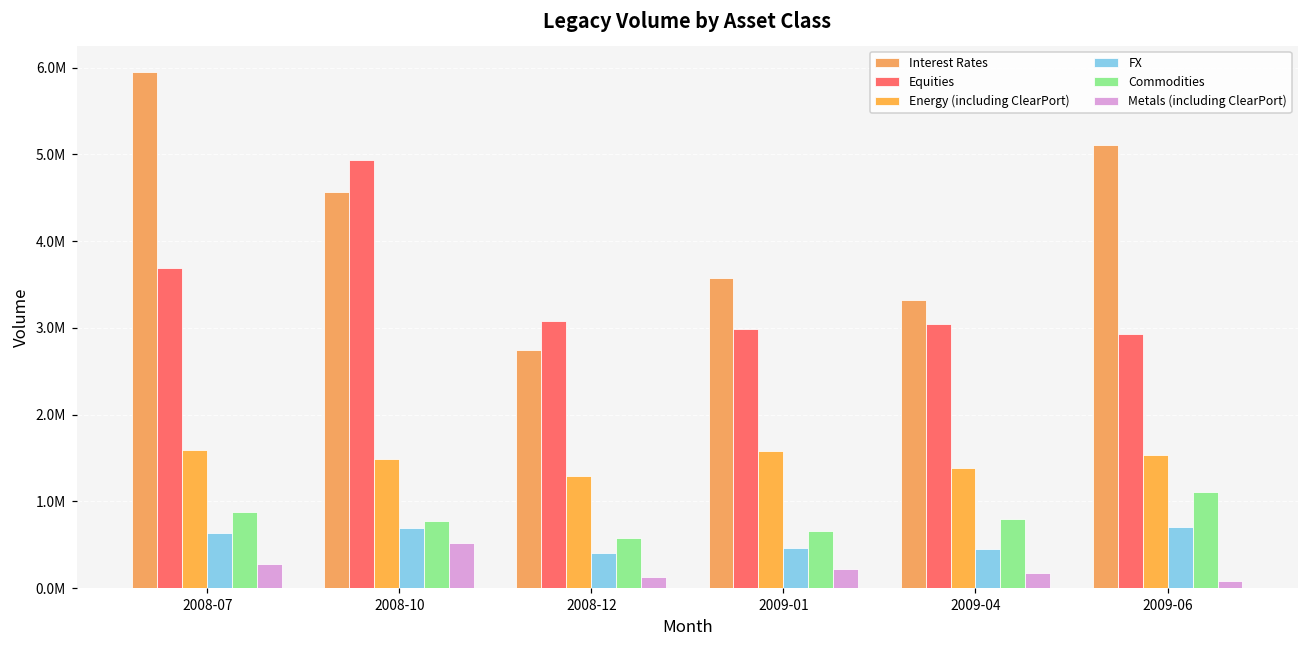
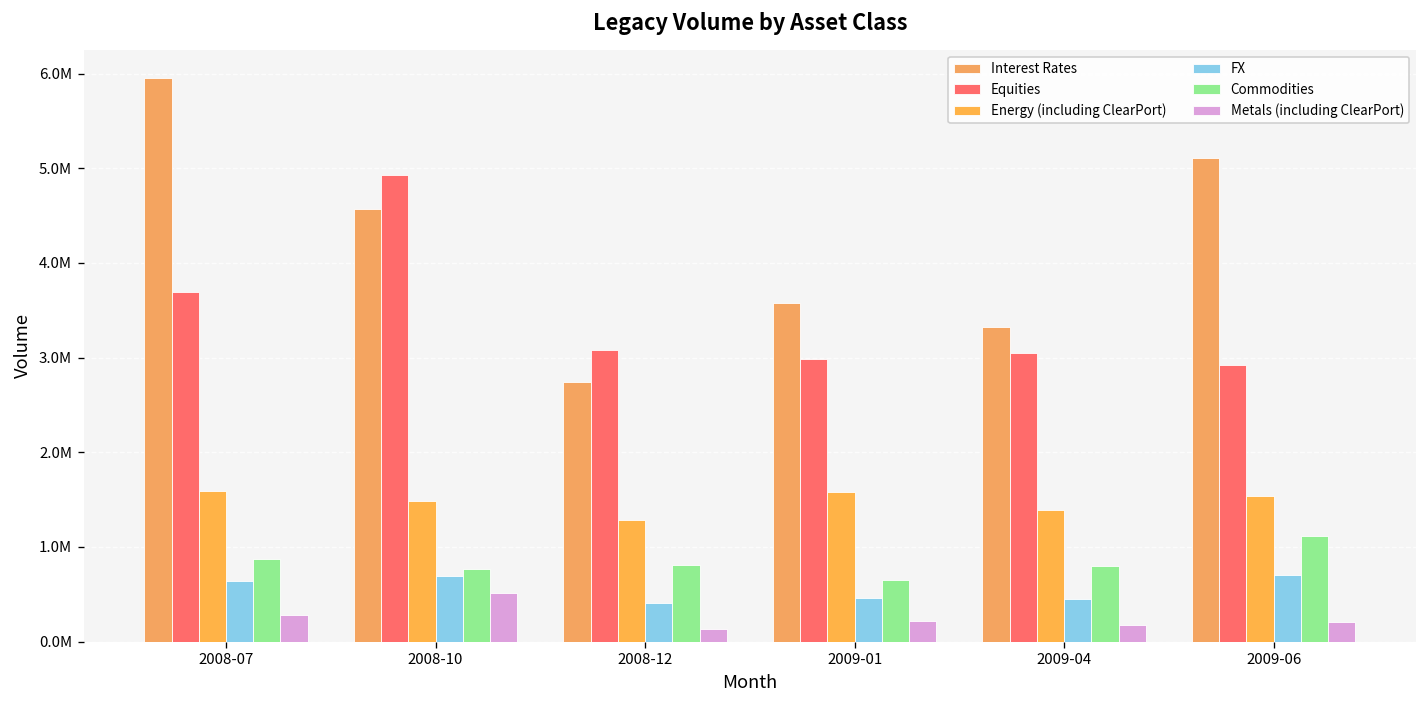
Commodities, 2008-12: 600000 -> 800000
Metals (including ClearPort), 2009-06: 100000 -> 200000
